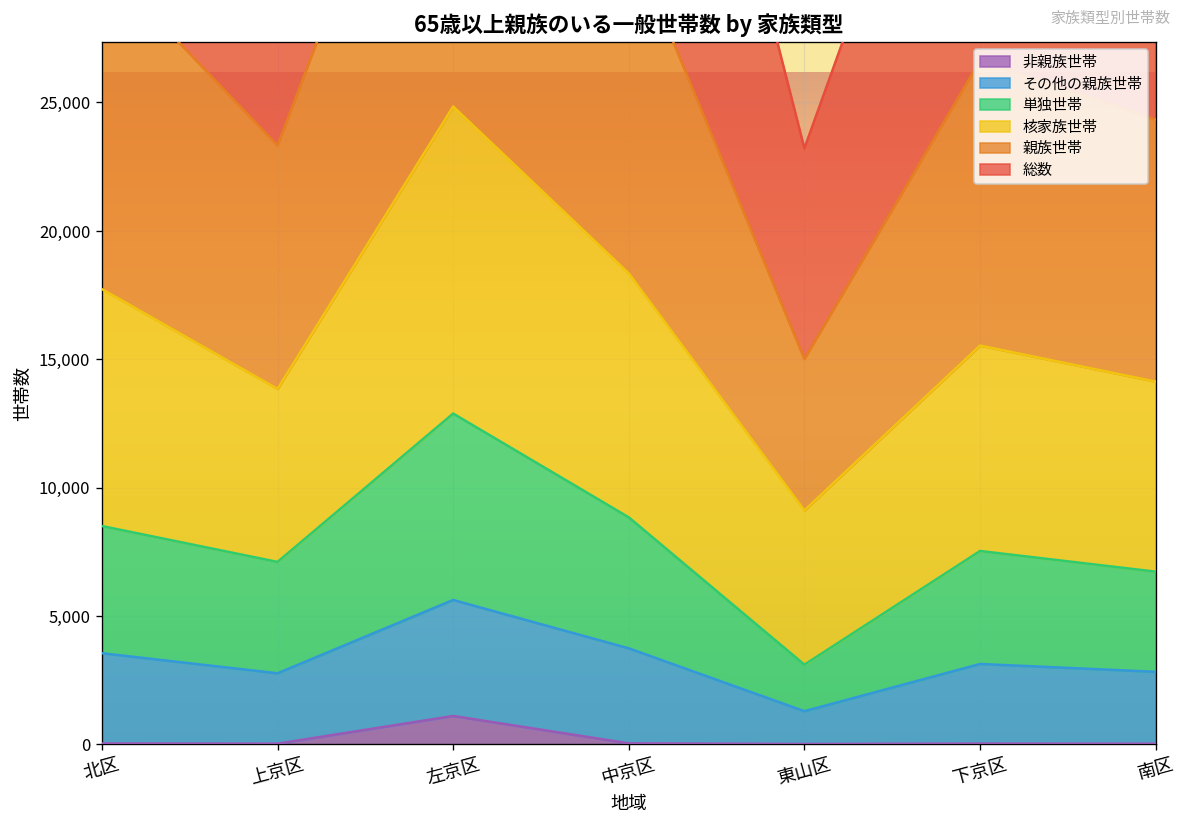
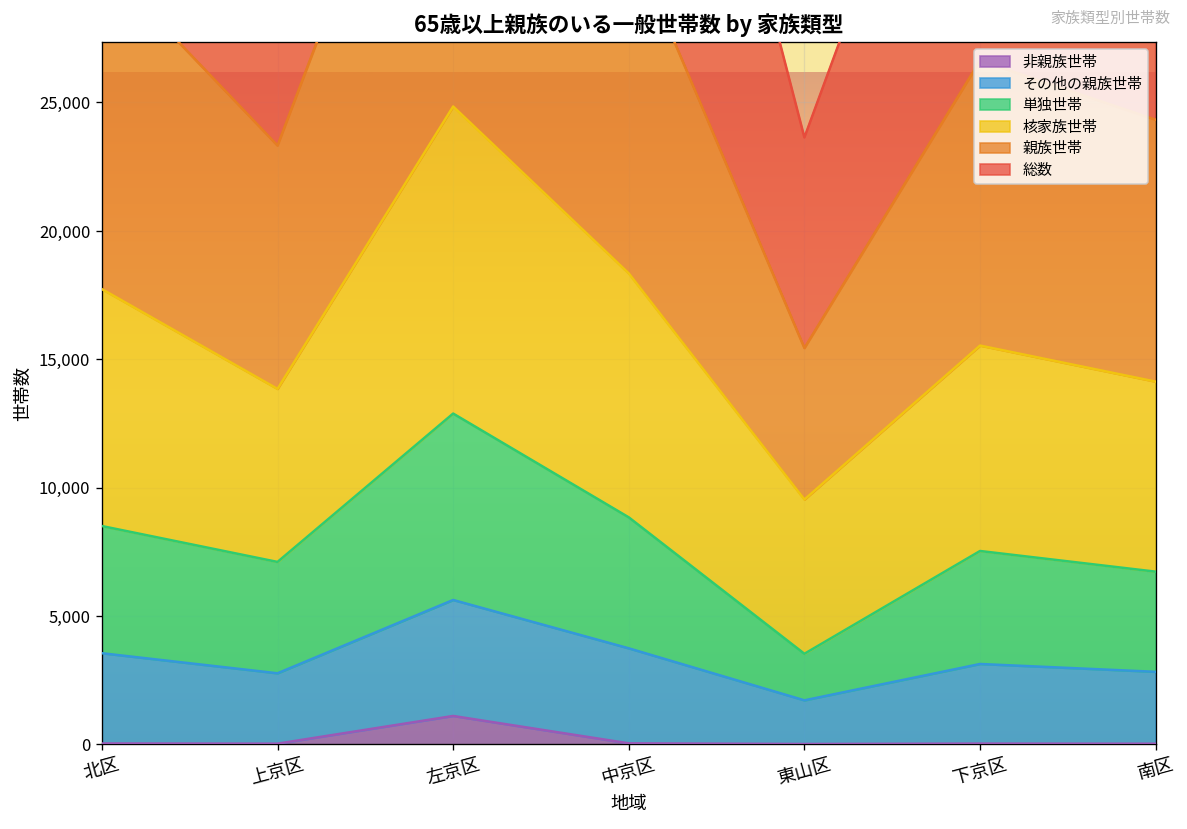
その他の親族世帯, 東山区: 1,300 -> 1,700
